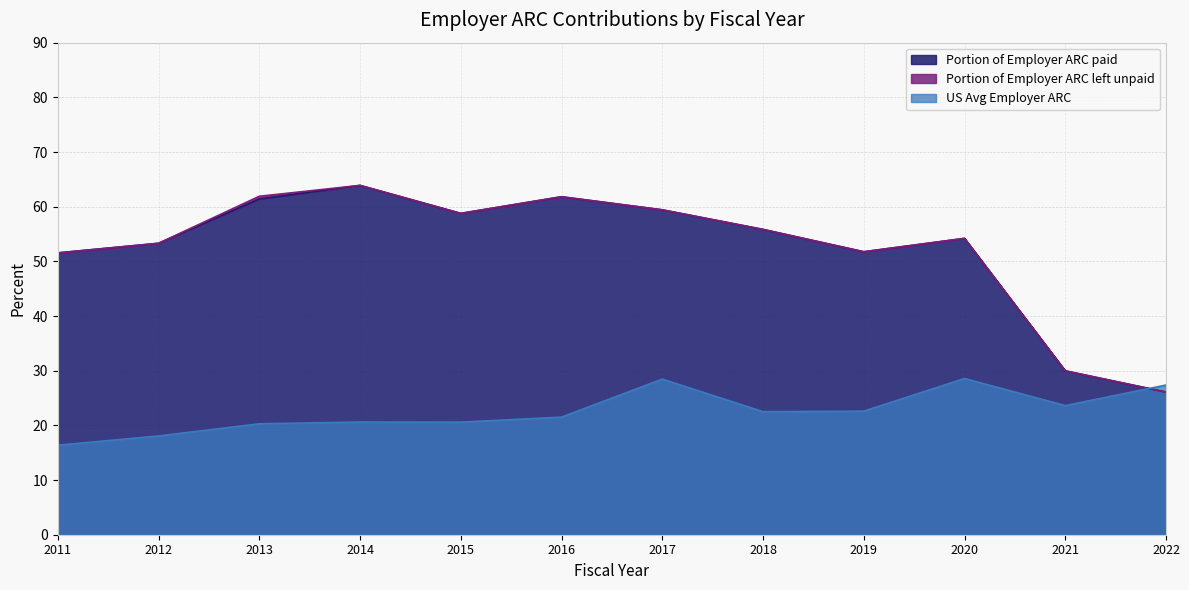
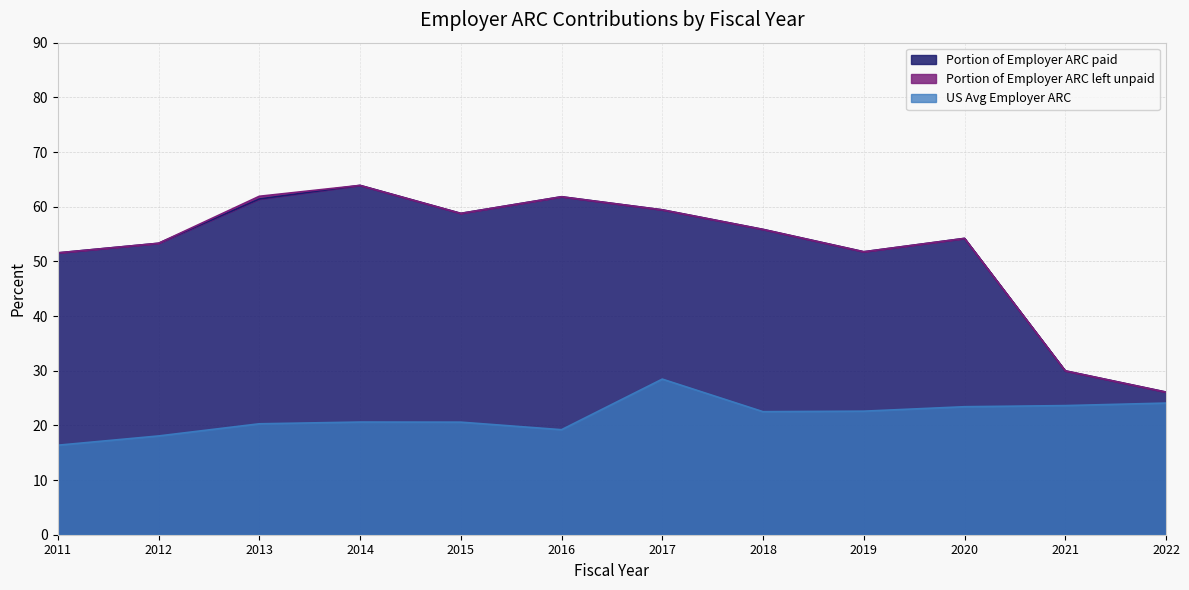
US Avg Employer ARC, 2016: 22 -> 19
US Avg Employer ARC, 2020: 29 -> 23
US Avg Employer ARC, 2022: 27 -> 24
